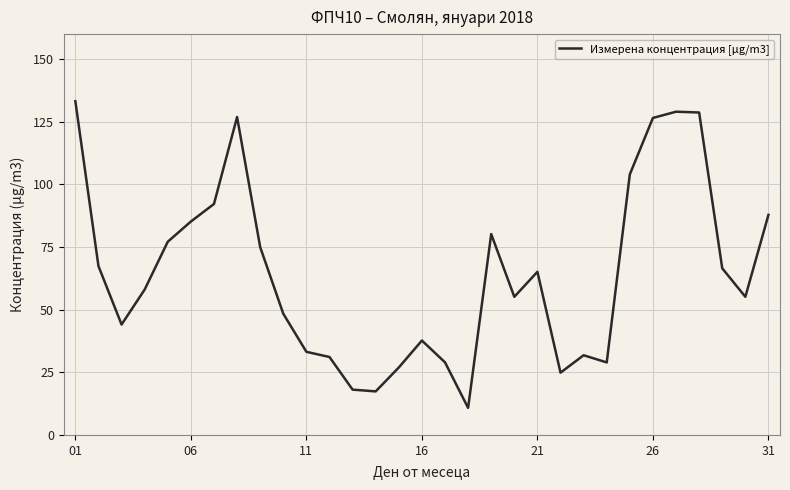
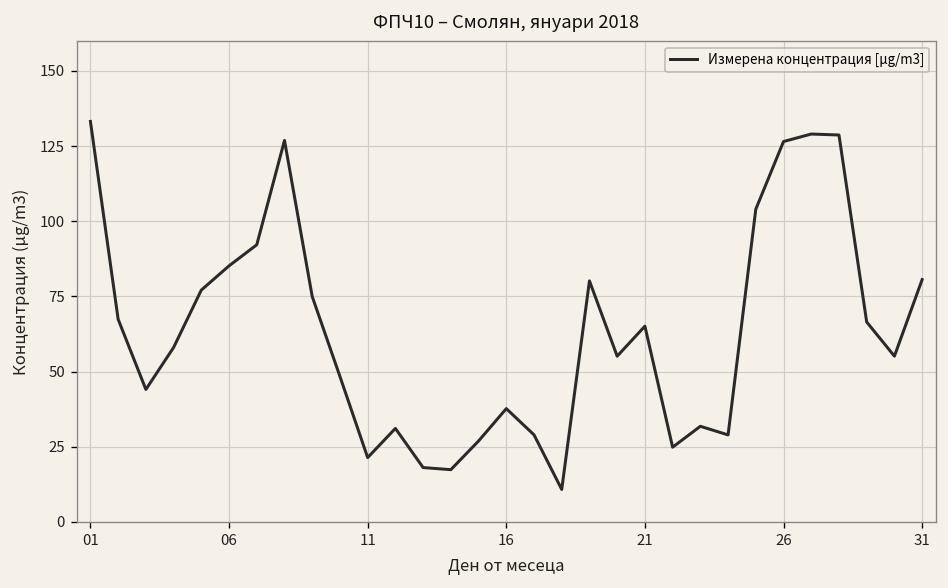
11: 33 -> 21
31: 88 -> 81
